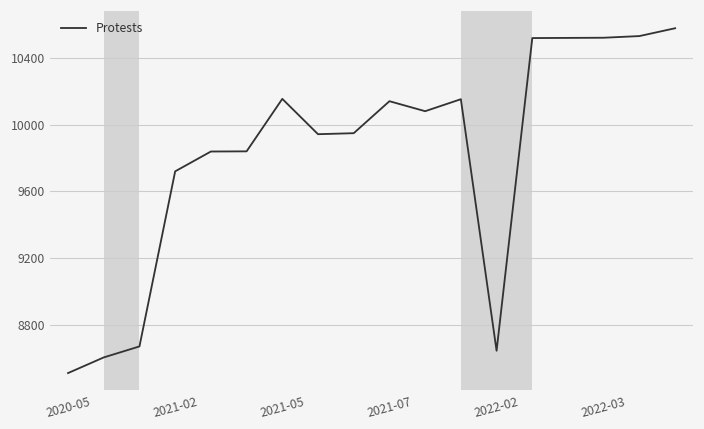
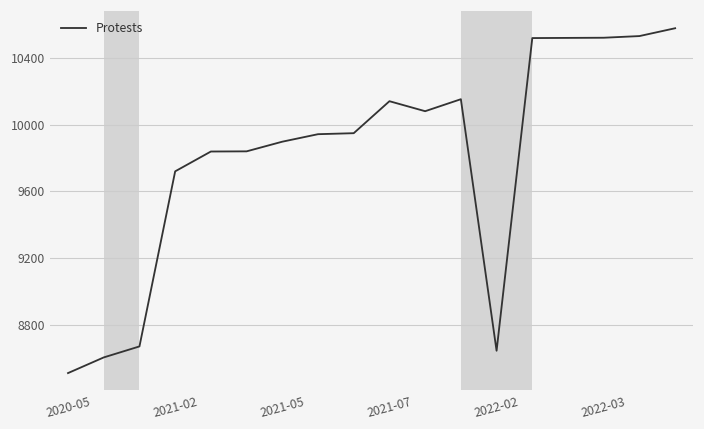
2021-05: 10160 -> 9900
